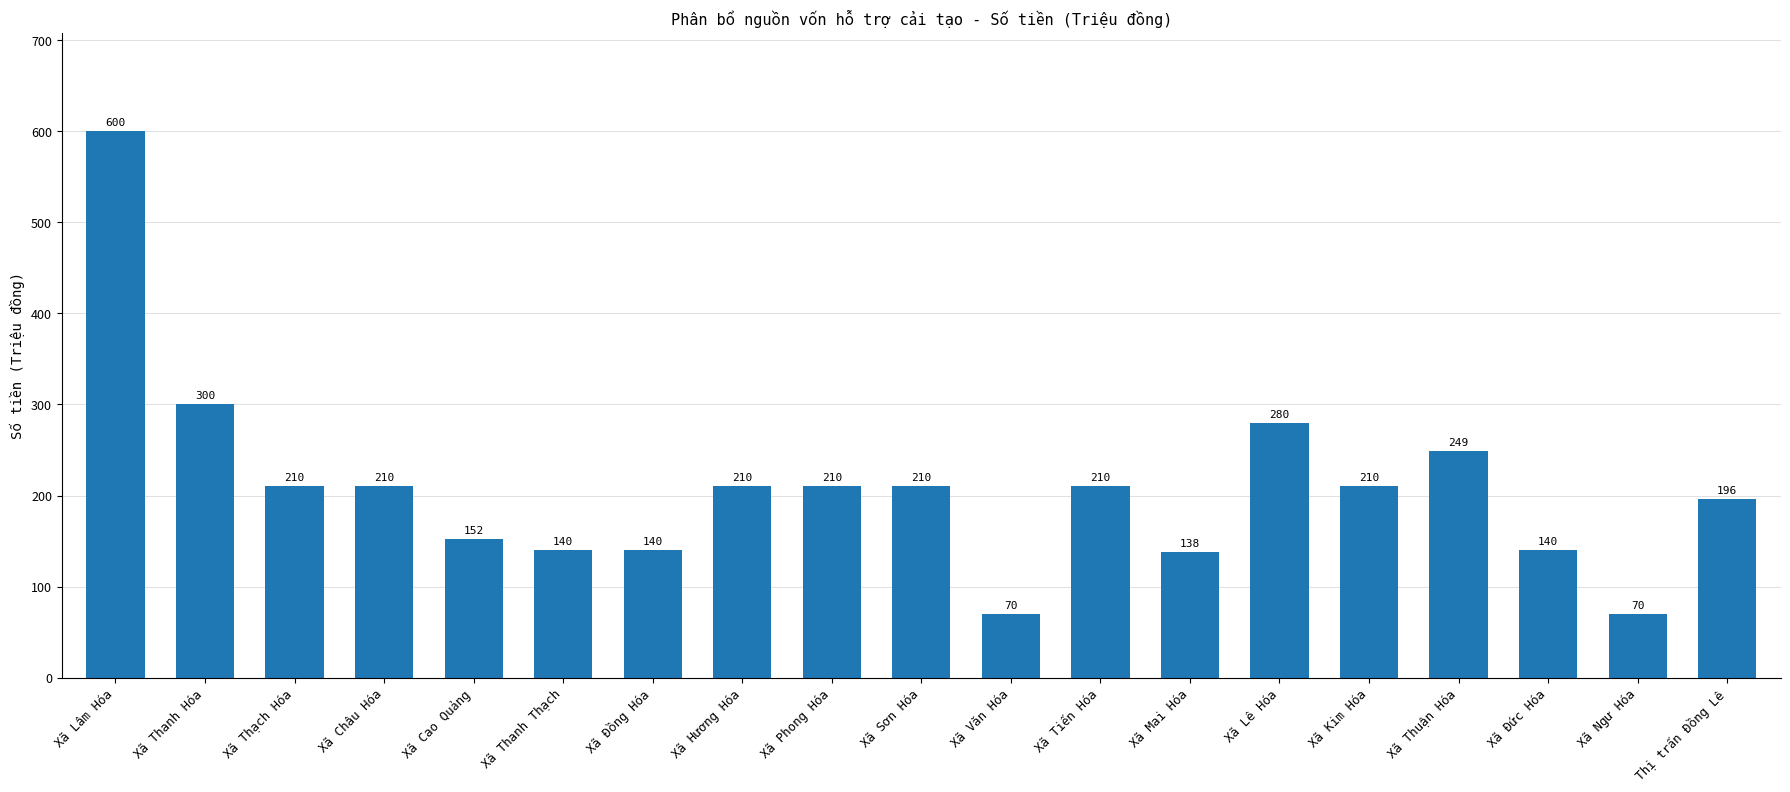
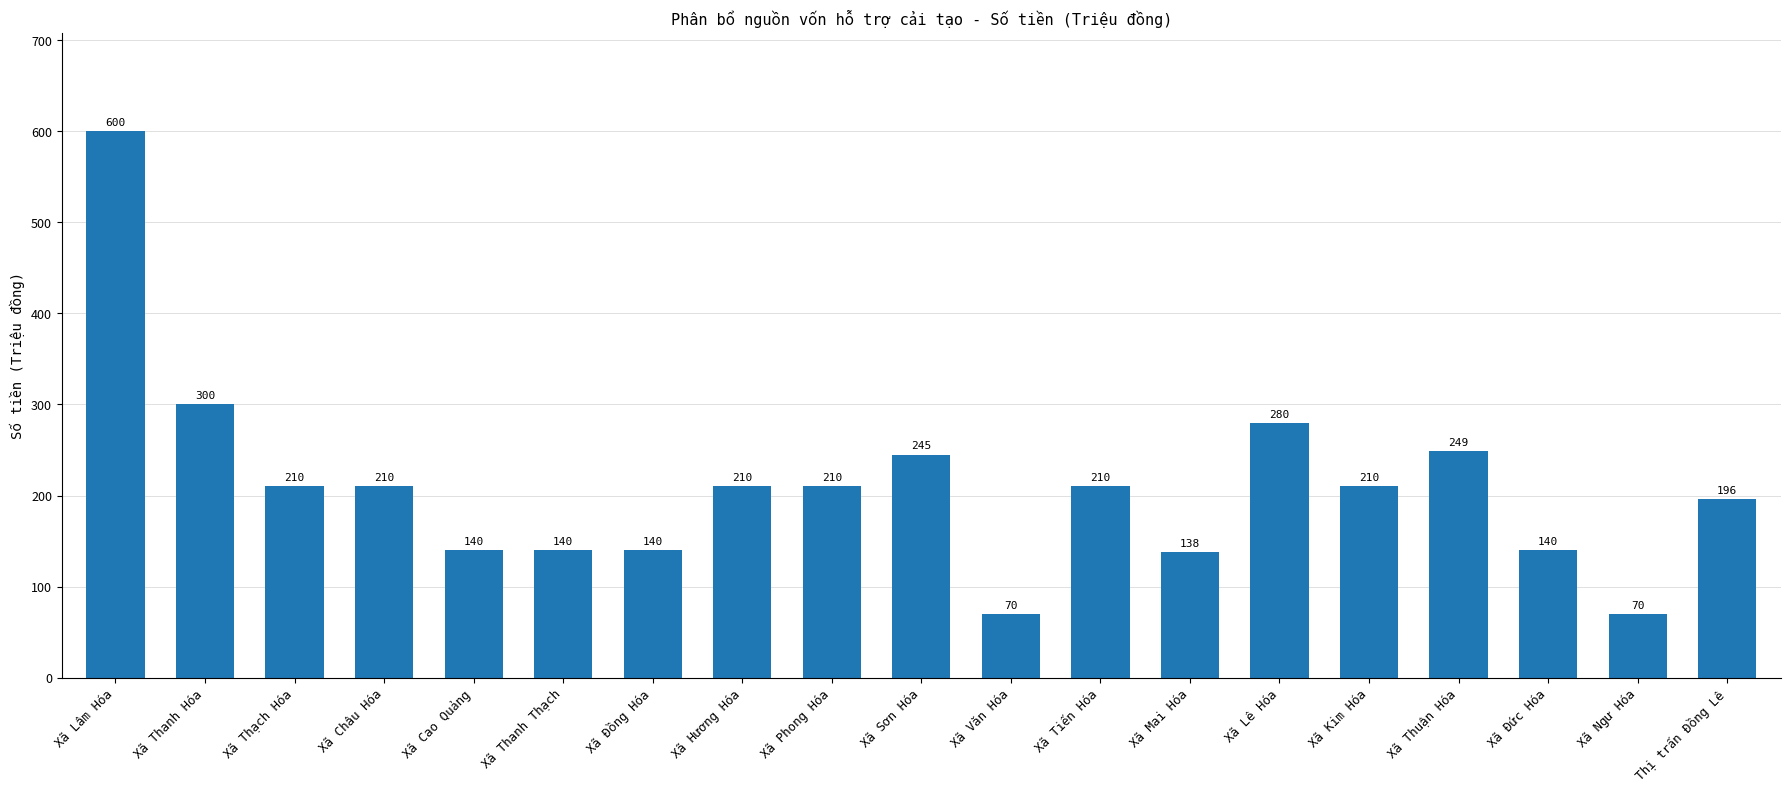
Xã Cao Quảng: 152 -> 140
Xã Sơn Hóa: 210 -> 245
